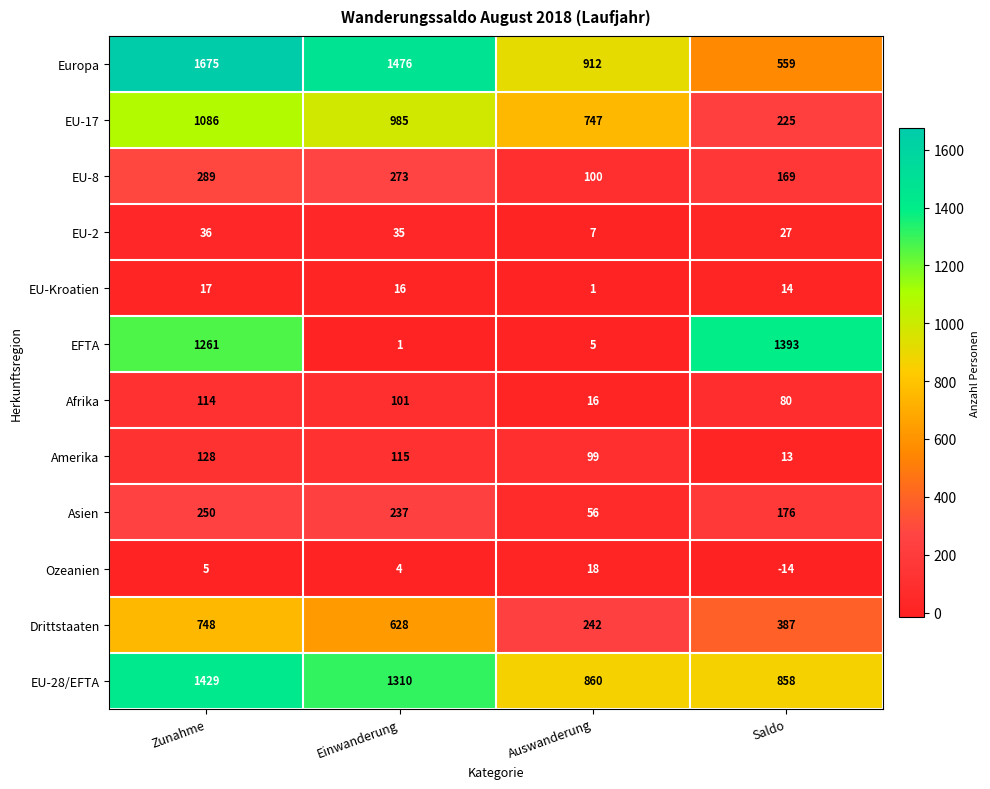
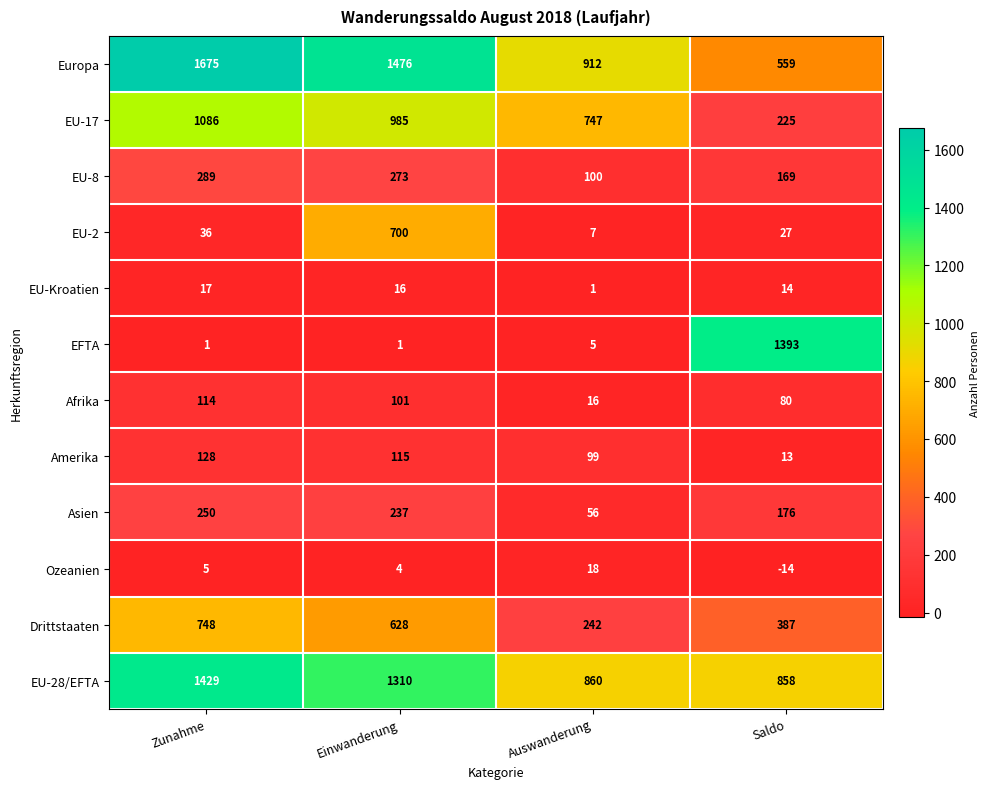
EU-2, Einwanderung: 35 -> 700
EFTA, Zunahme: 1261 -> 1
